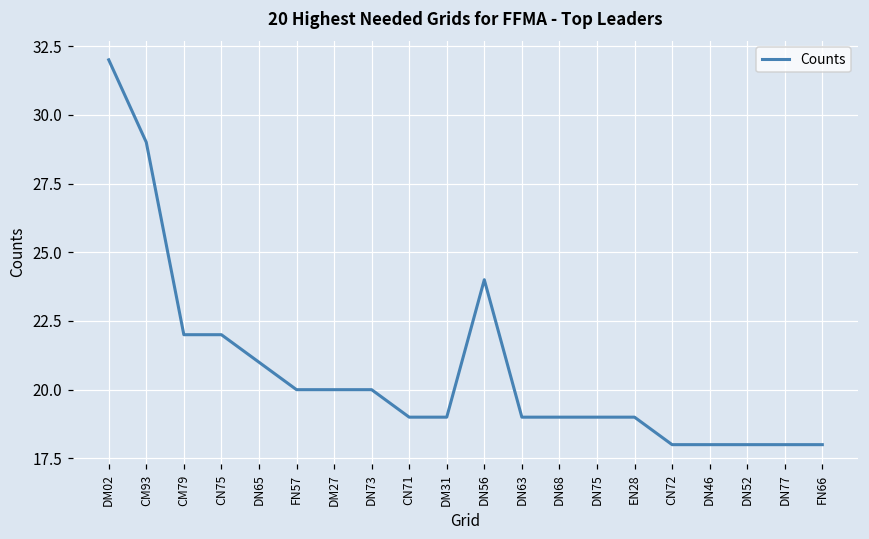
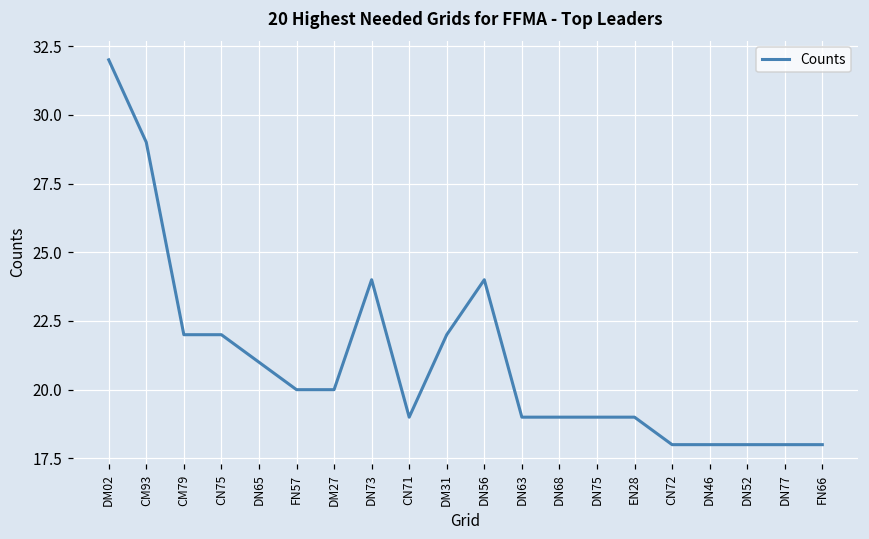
DN73: 20 -> 24
DM31: 19 -> 22
